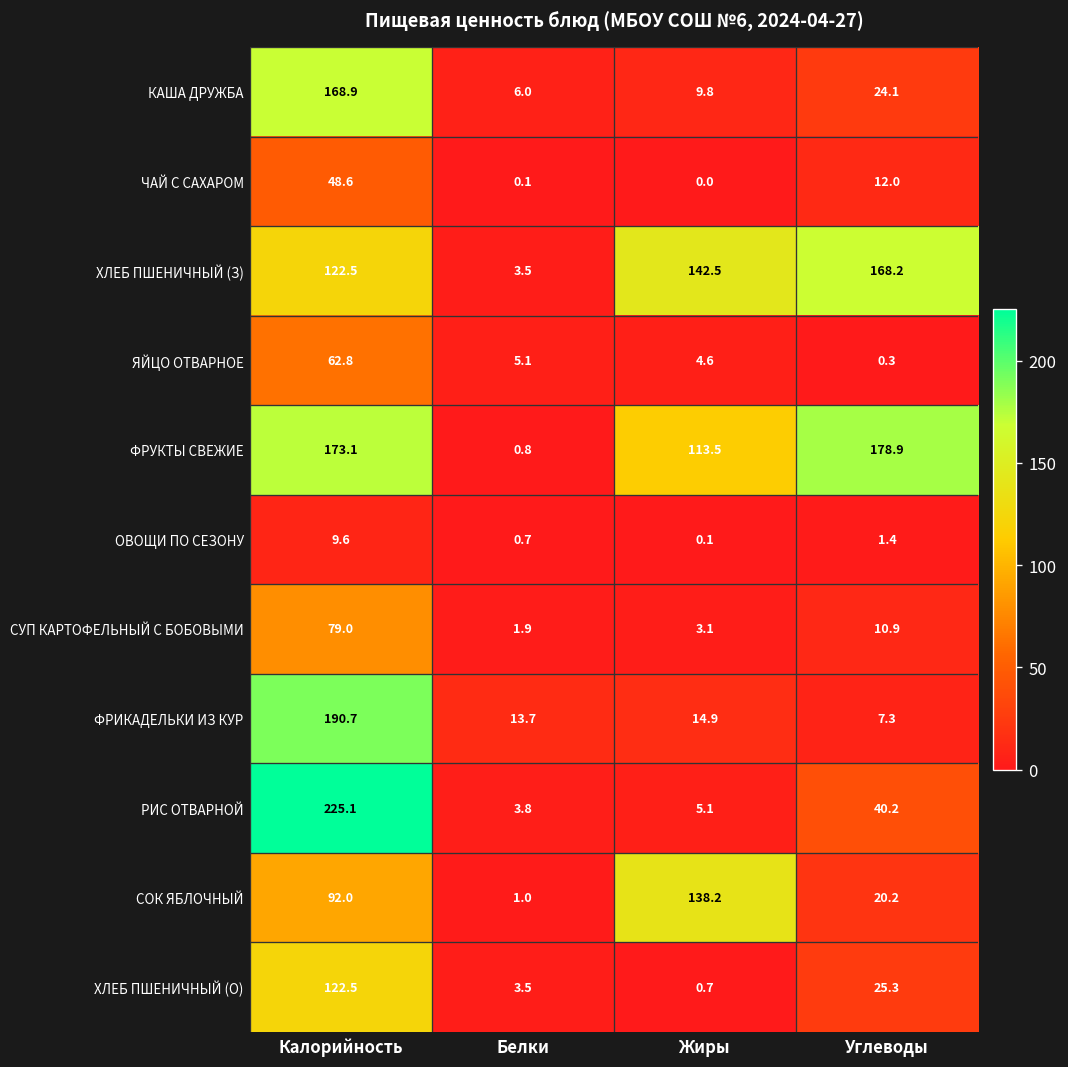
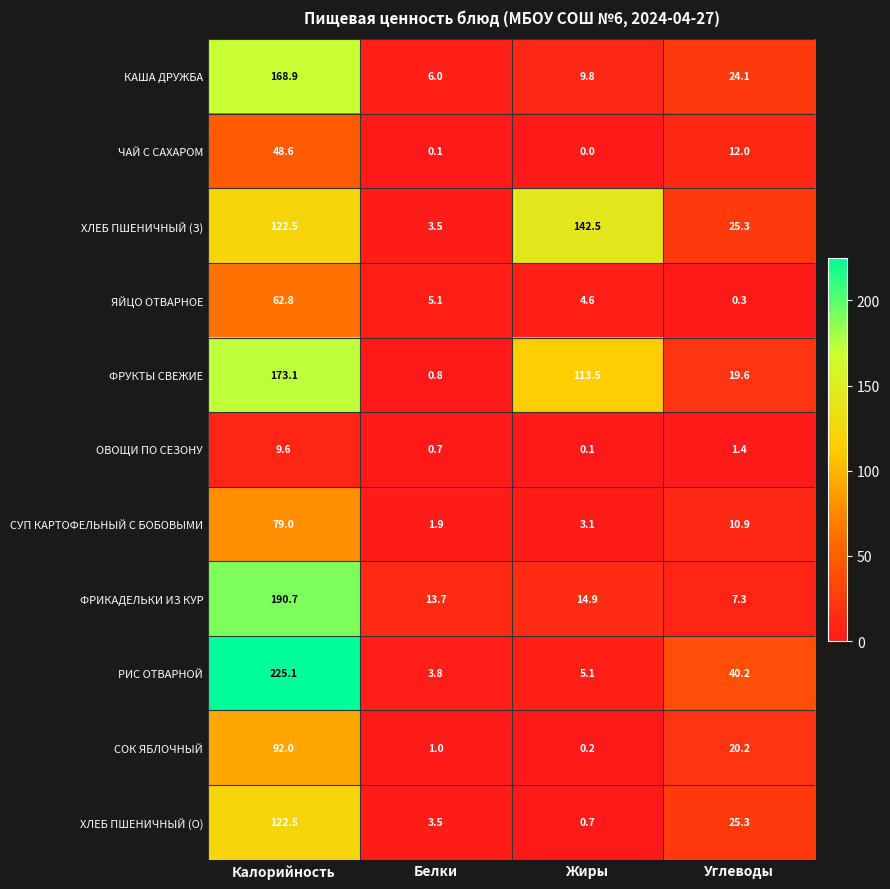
ХЛЕБ ПШЕНИЧНЫЙ (З), Углеводы: 168.2 -> 25.3
ФРУКТЫ СВЕЖИЕ, Углеводы: 178.9 -> 19.6
СОК ЯБЛОЧНЫЙ, Жиры: 138.2 -> 0.2
